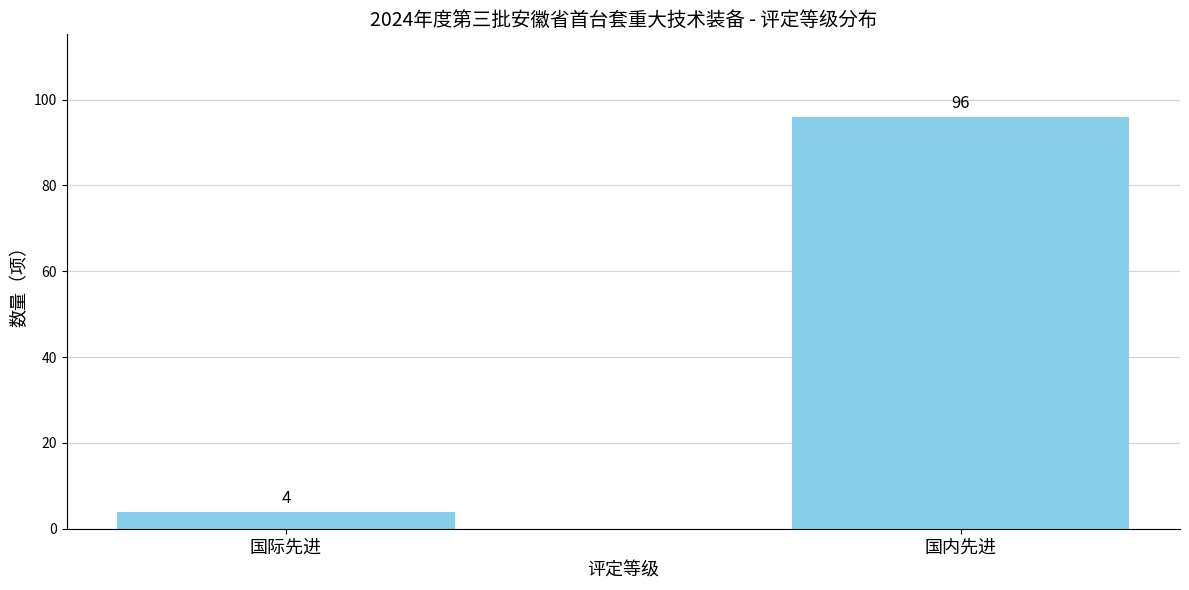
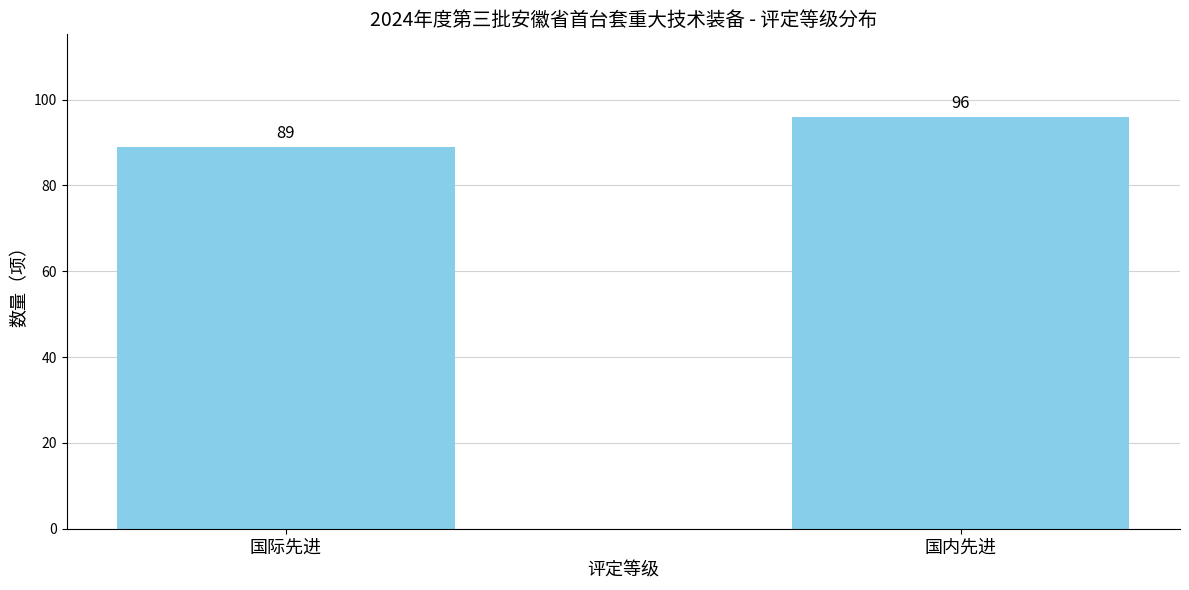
国际先进: 4 -> 89
